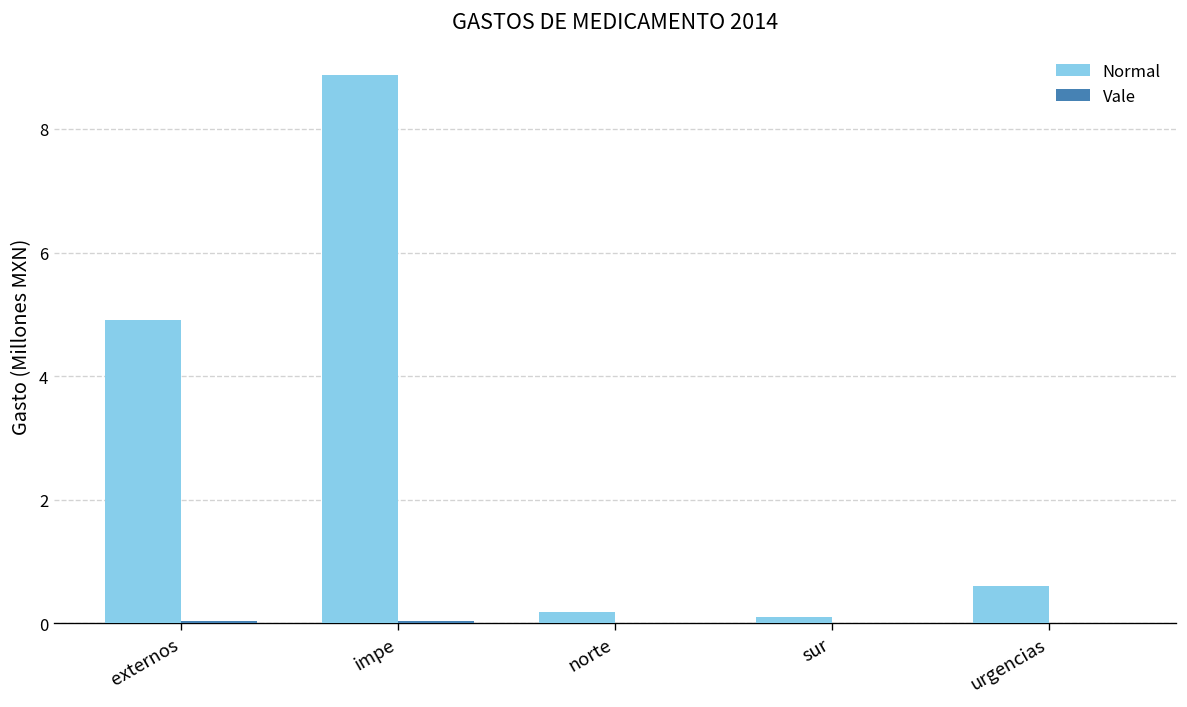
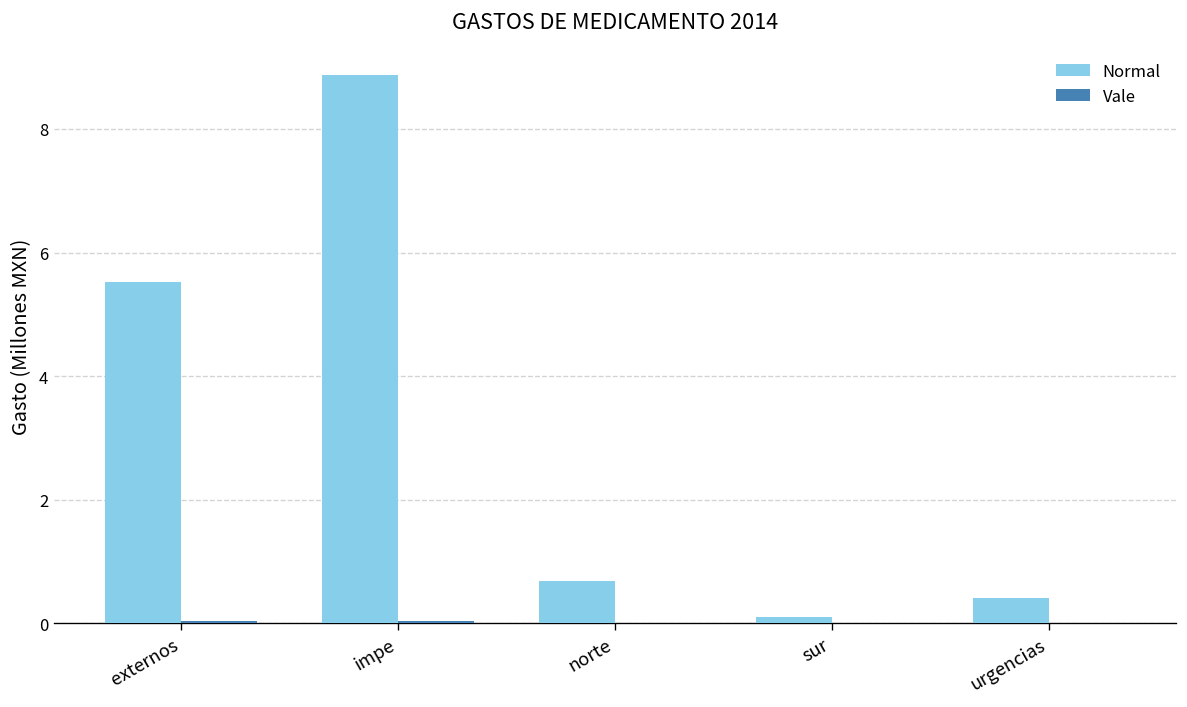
Normal, externos: 4.9 -> 5.5
Normal, norte: 0.2 -> 0.7
Normal, urgencias: 0.6 -> 0.4
